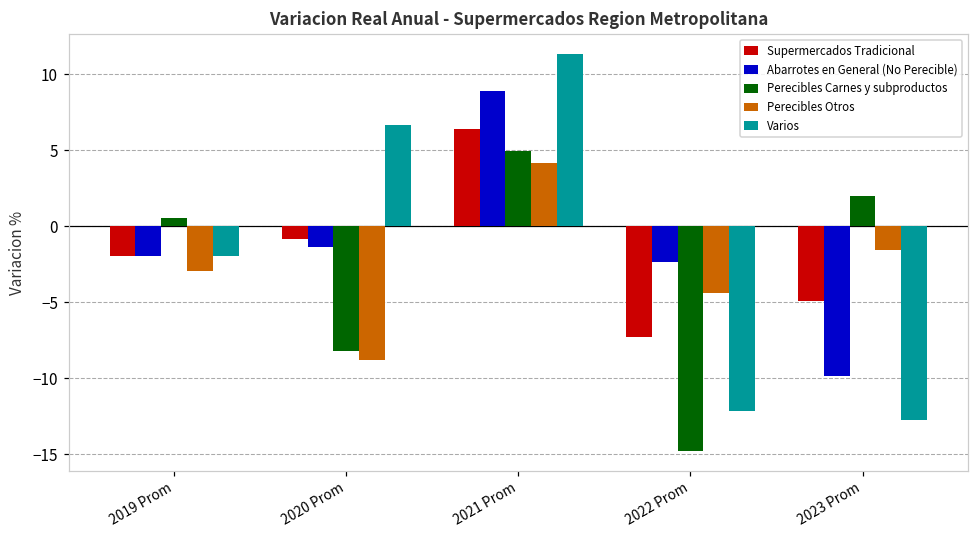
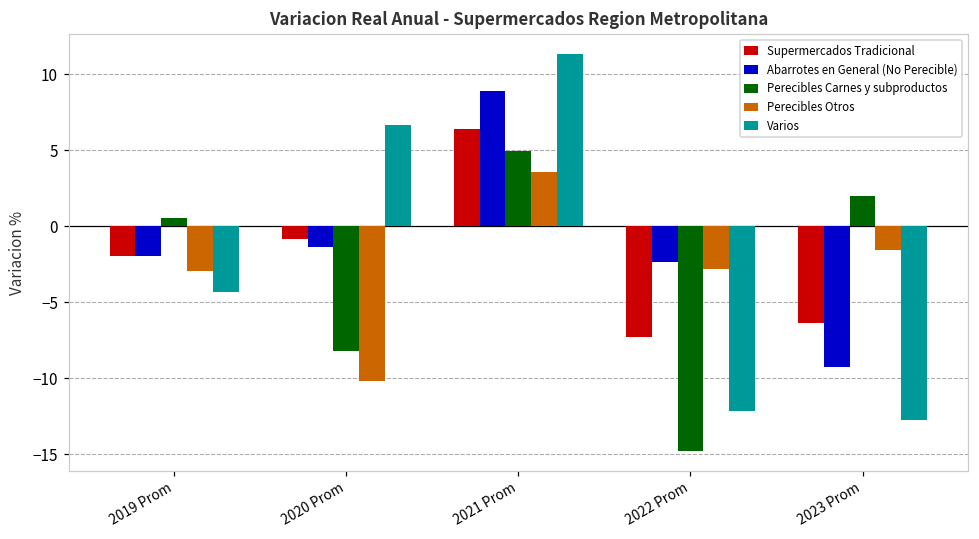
Varios, 2019 Prom: -2.0 -> -4.3
Perecibles Otros, 2020 Prom: -8.8 -> -10.2
Perecibles Otros, 2021 Prom: 4.1 -> 3.5
Perecibles Otros, 2022 Prom: -4.4 -> -2.8
Supermercados Tradicional, 2023 Prom: -4.9 -> -6.4
Abarrotes en General (No Perecible), 2023 Prom: -9.9 -> -9.2
